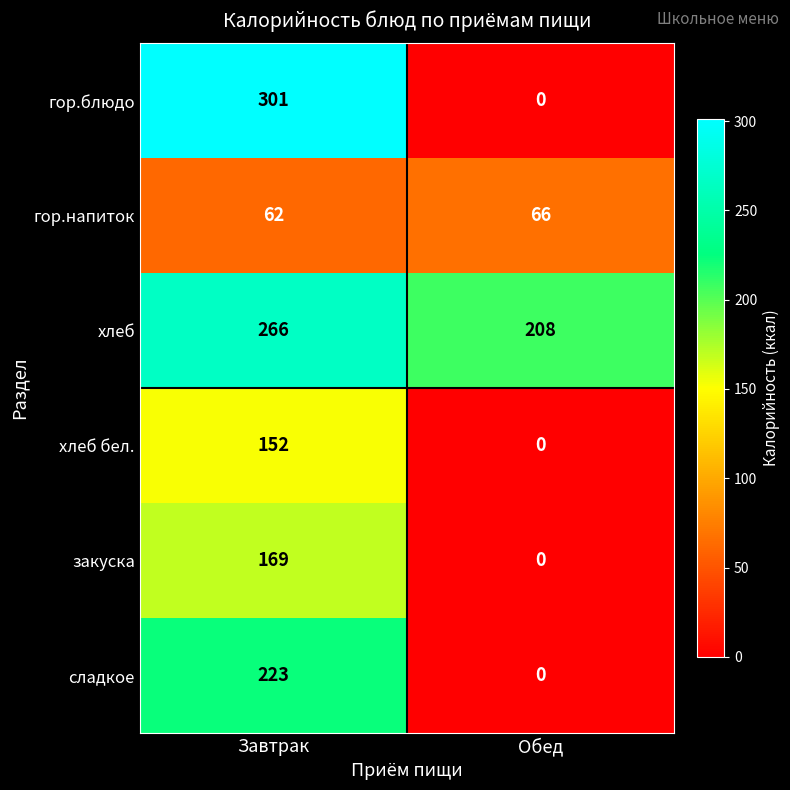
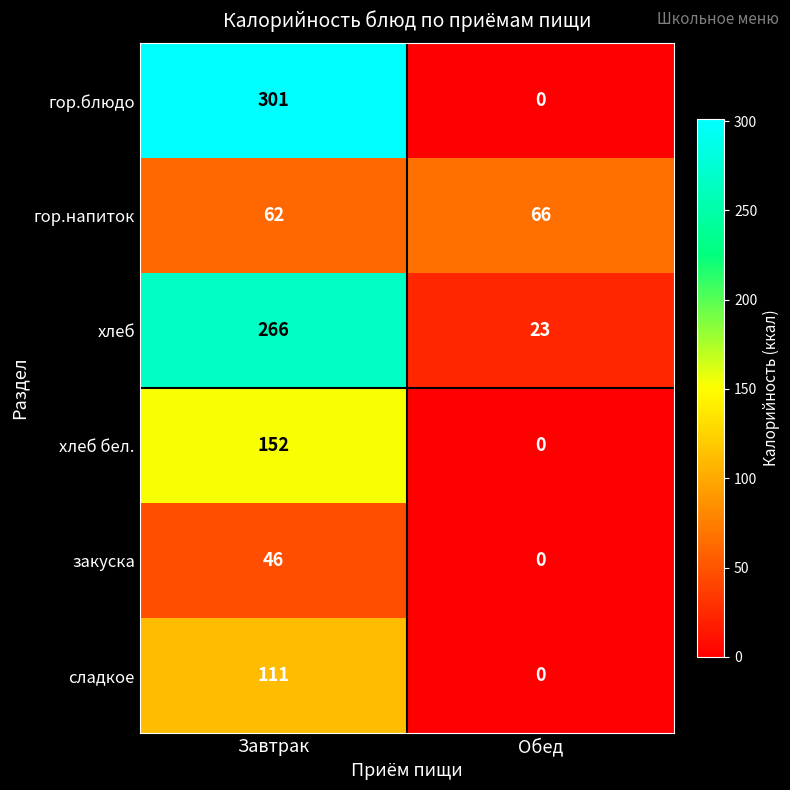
хлеб, Обед: 208 -> 23
закуска, Завтрак: 169 -> 46
сладкое, Завтрак: 223 -> 111
